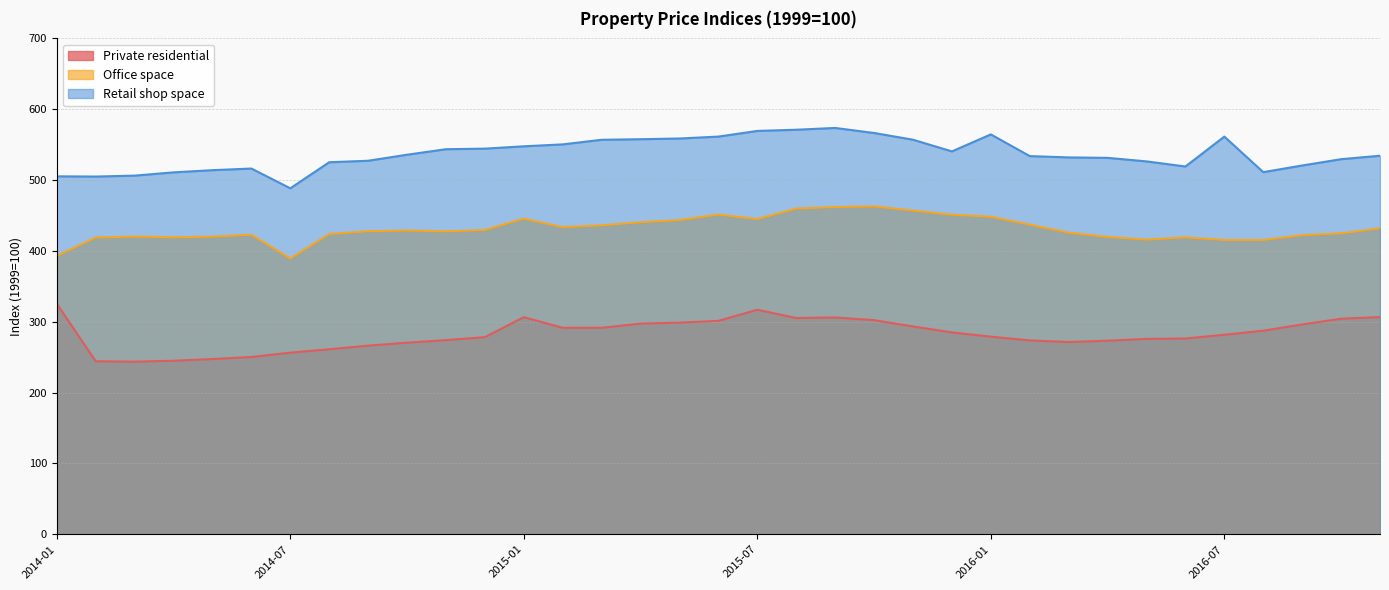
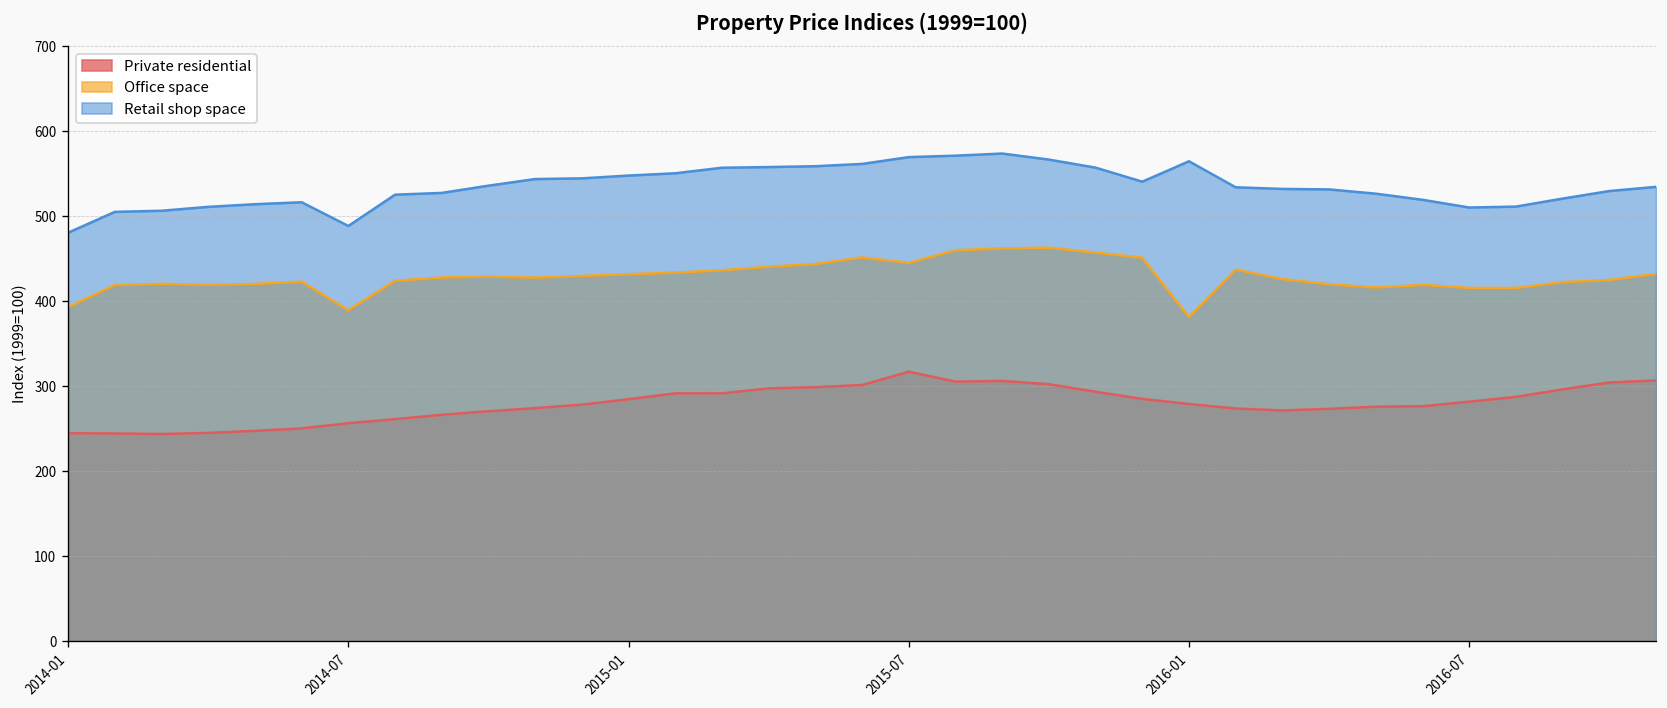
Private residential, 2014-01: 330 -> 240
Retail shop space, 2014-01: 510 -> 480
Private residential, 2015-01: 310 -> 280
Office space, 2015-01: 450 -> 430
Office space, 2016-01: 450 -> 380
Retail shop space, 2016-07: 560 -> 510
